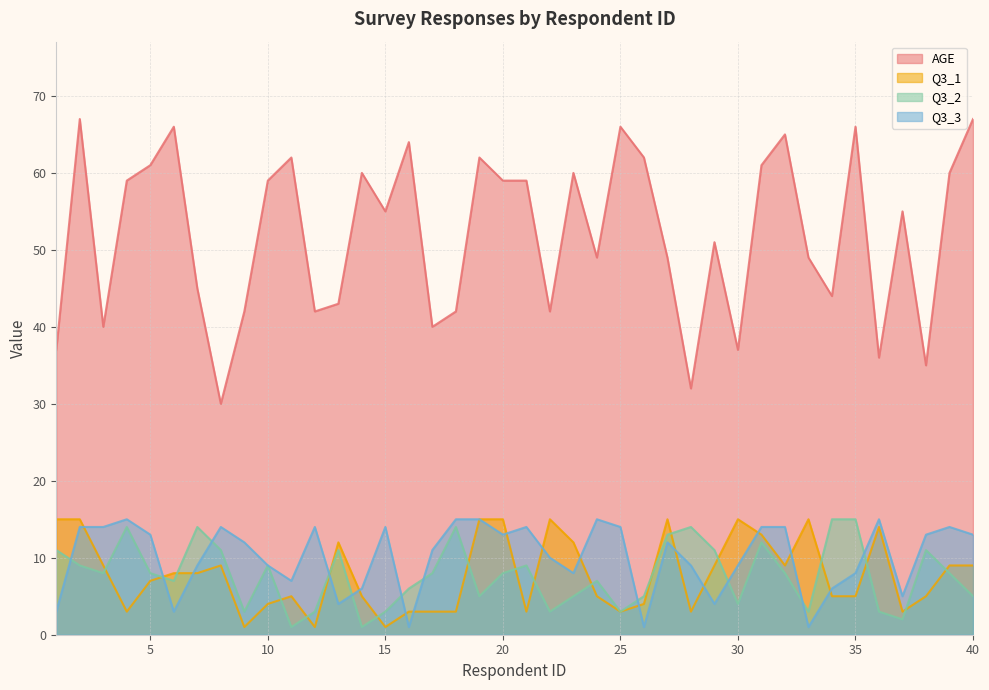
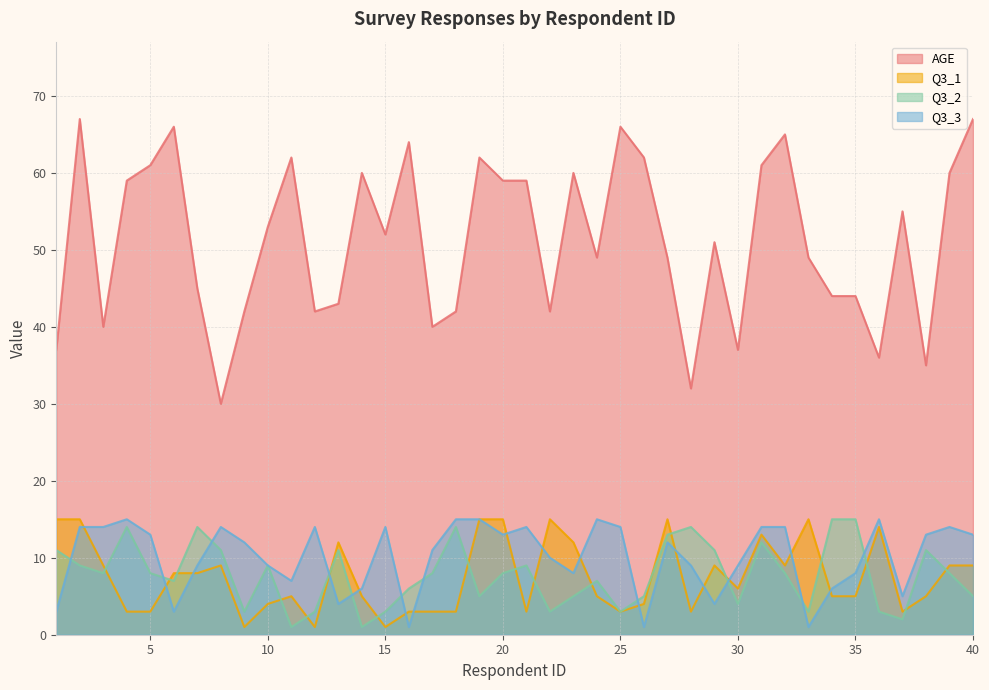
Q3_1, 5: 7 -> 3
AGE, 10: 59 -> 53
AGE, 15: 55 -> 52
Q3_1, 30: 15 -> 6
AGE, 35: 66 -> 44
